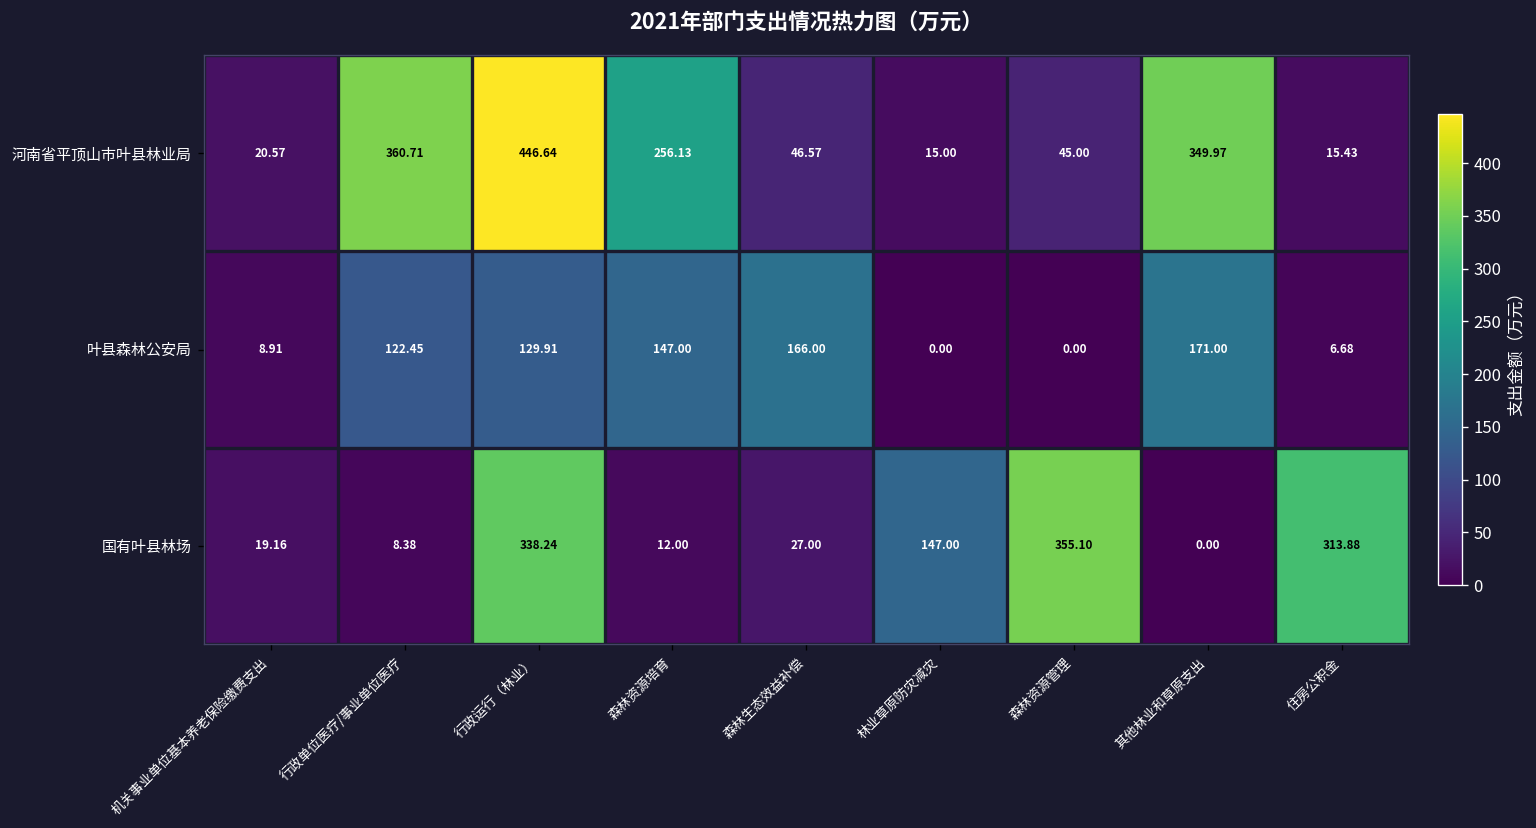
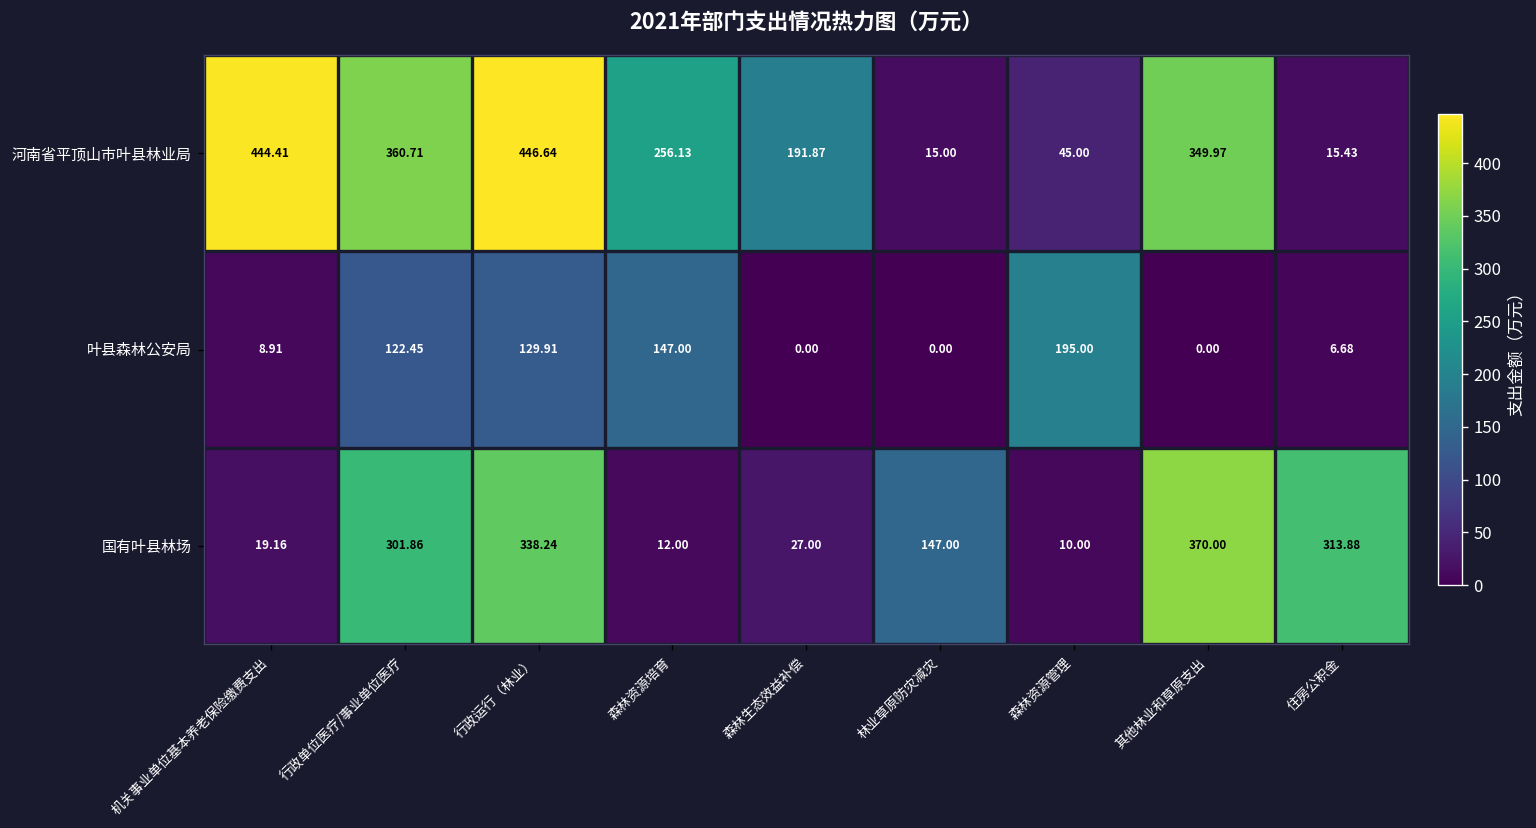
河南省平顶山市叶县林业局, 机关事业单位基本养老保险缴费支出: 20.57 -> 444.41
河南省平顶山市叶县林业局, 森林生态效益补偿: 46.57 -> 191.87
叶县森林公安局, 森林生态效益补偿: 166.00 -> 0.00
叶县森林公安局, 森林资源管理: 0.00 -> 195.00
叶县森林公安局, 其他林业和草原支出: 171.00 -> 0.00
国有叶县林场, 行政单位医疗/事业单位医疗: 8.38 -> 301.86
国有叶县林场, 森林资源管理: 355.10 -> 10.00
国有叶县林场, 其他林业和草原支出: 0.00 -> 370.00
